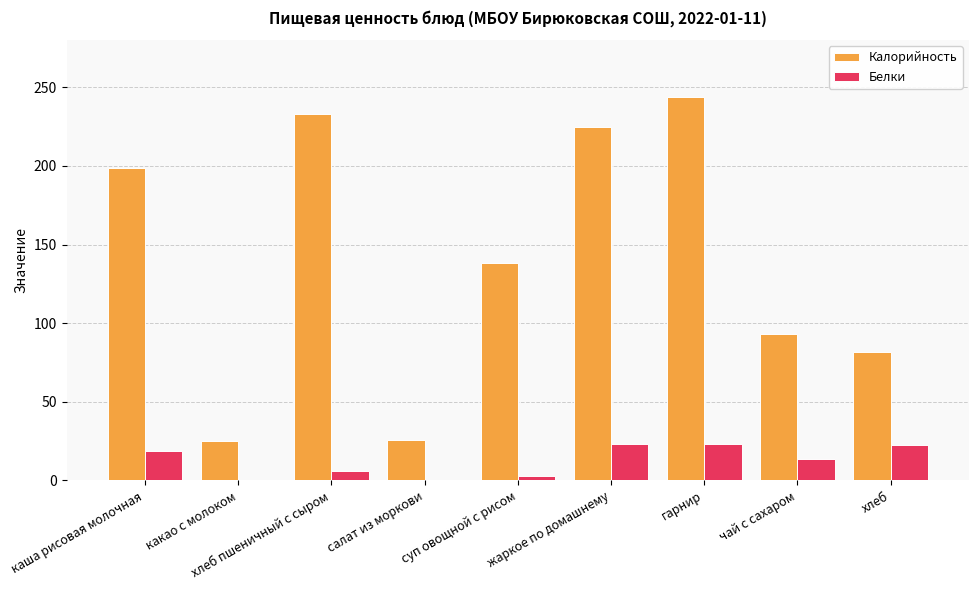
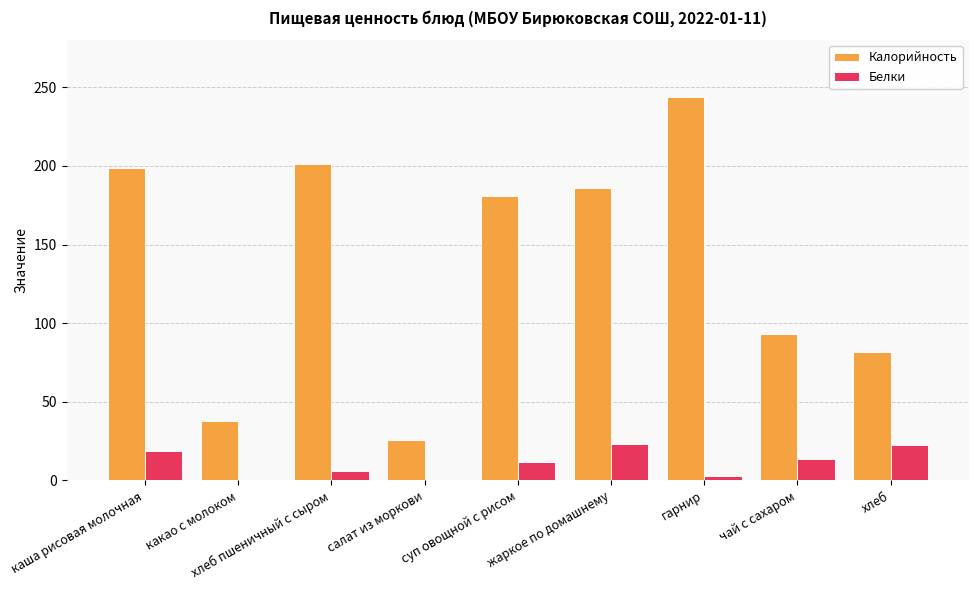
Калорийность, какао с молоком: 25 -> 38
Калорийность, хлеб пшеничный с сыром: 233 -> 201
Калорийность, суп овощной с рисом: 138 -> 181
Белки, суп овощной с рисом: 3 -> 12
Калорийность, жаркое по домашнему: 225 -> 186
Белки, гарнир: 23 -> 3
